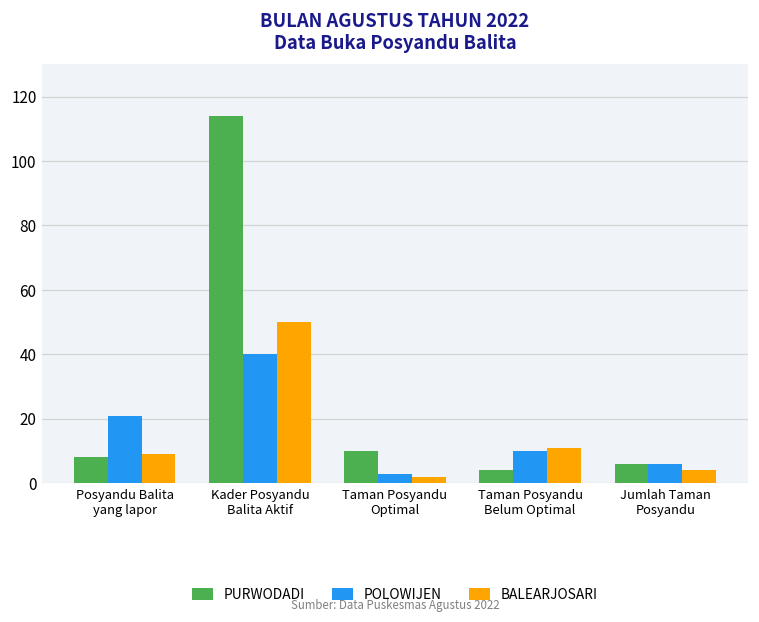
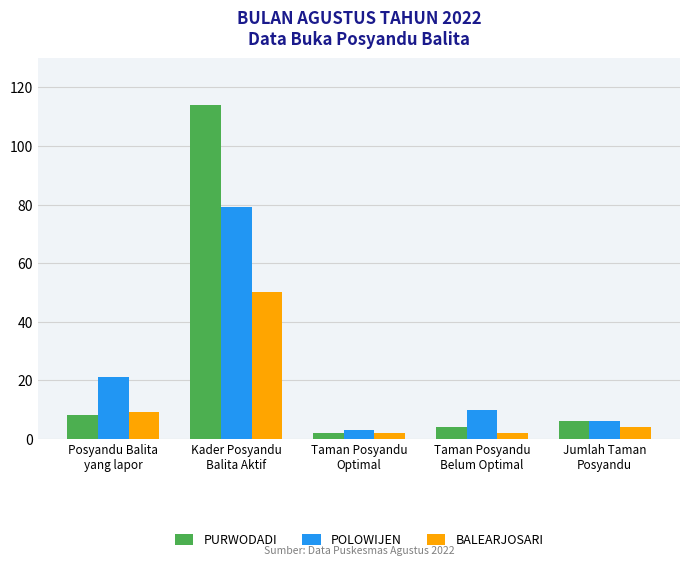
POLOWIJEN, Kader Posyandu Balita Aktif: 40 -> 79
PURWODADI, Taman Posyandu Optimal: 10 -> 2
BALEARJOSARI, Taman Posyandu Belum Optimal: 11 -> 2
